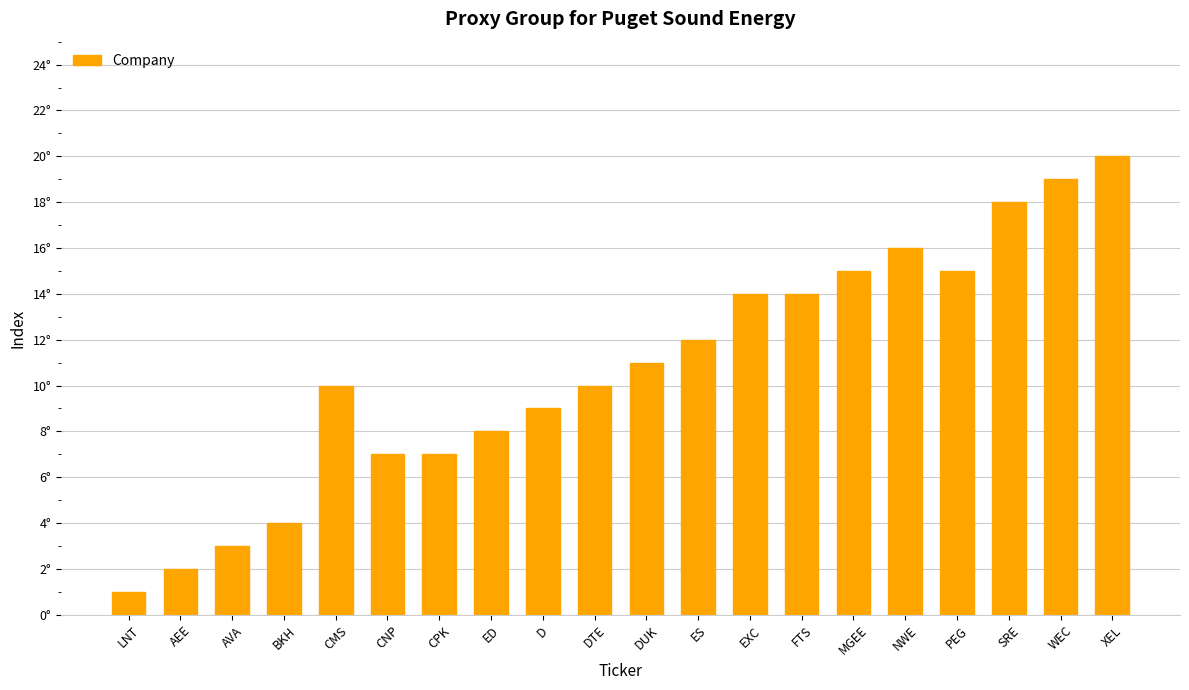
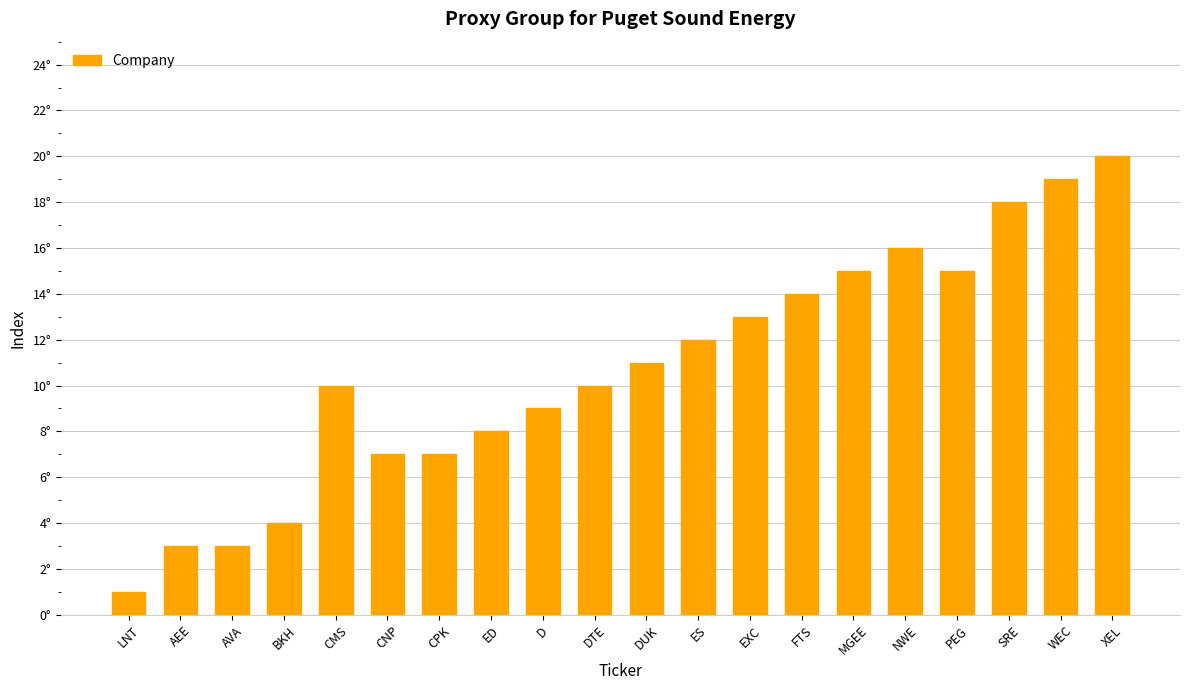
AEE: 2° -> 3°
EXC: 14° -> 13°
